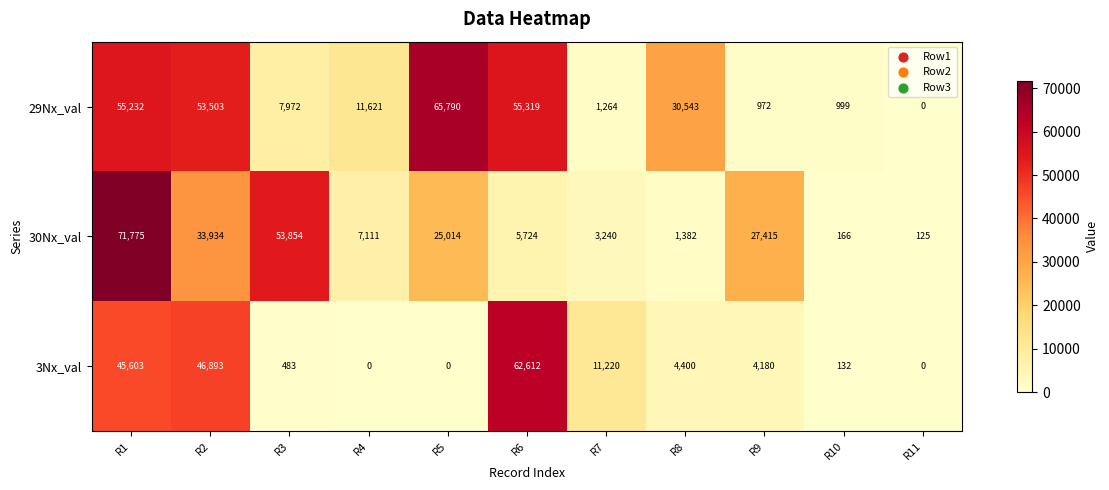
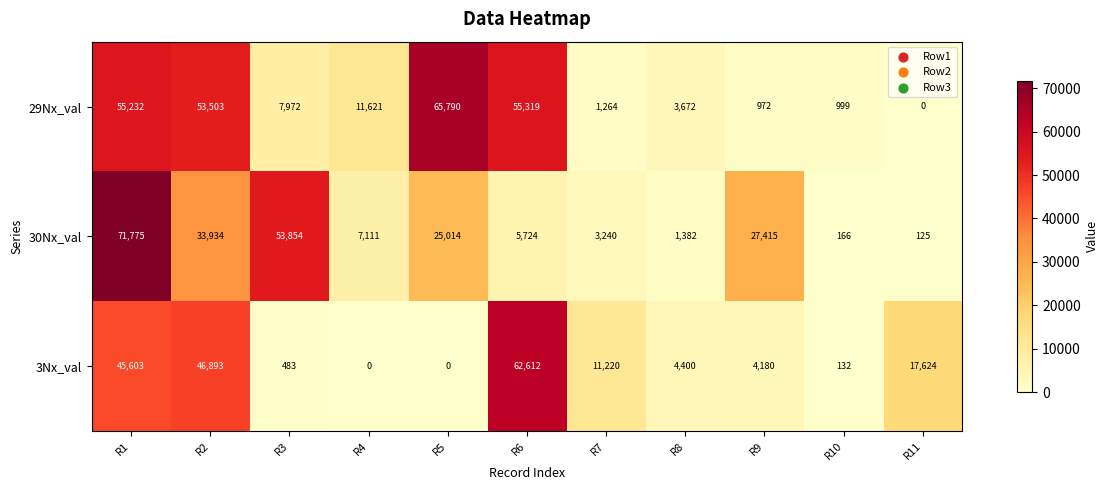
29Nx_val, R8: 30,543 -> 3,672
3Nx_val, R11: 0 -> 17,624
